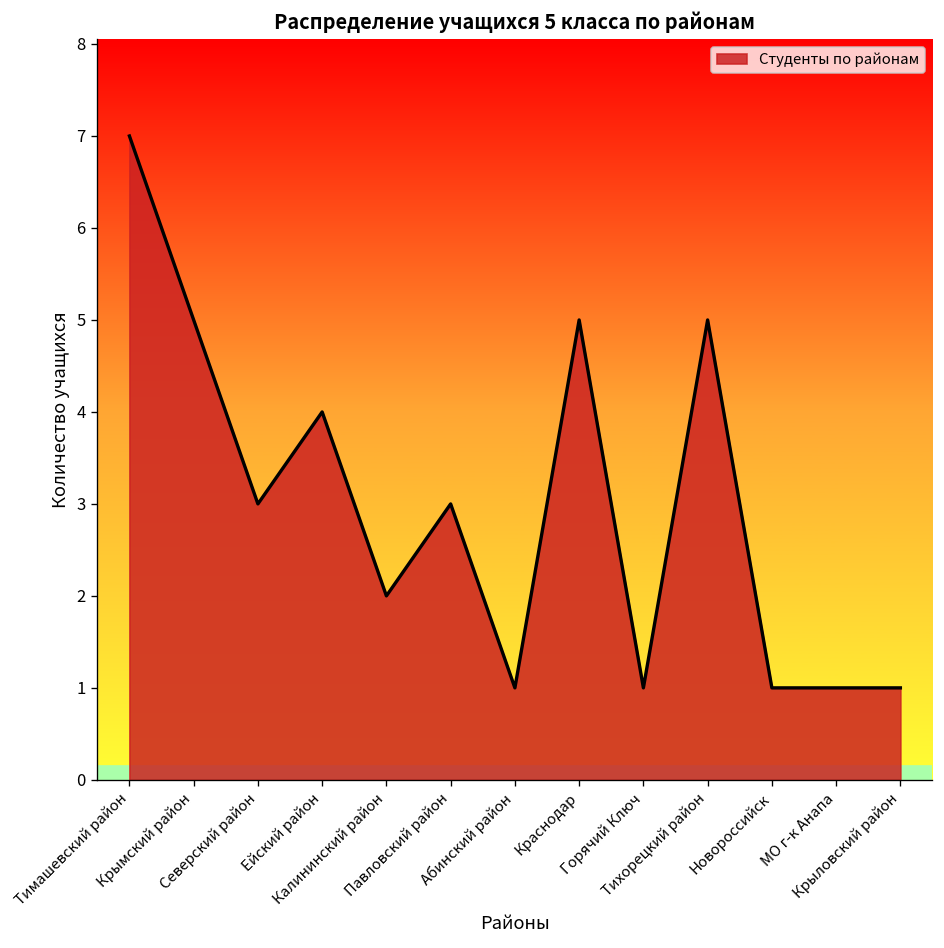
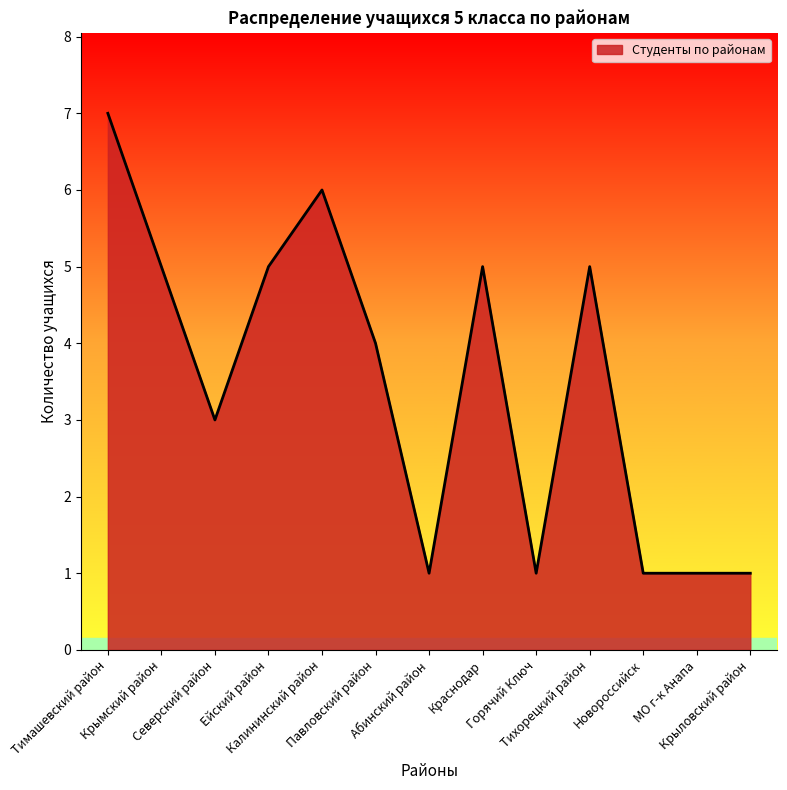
Ейский район: 4 -> 5
Калининский район: 2 -> 6
Павловский район: 3 -> 4
